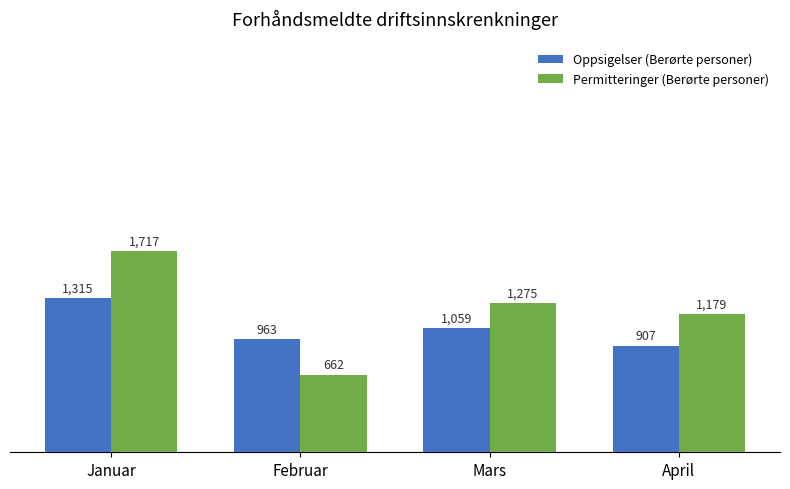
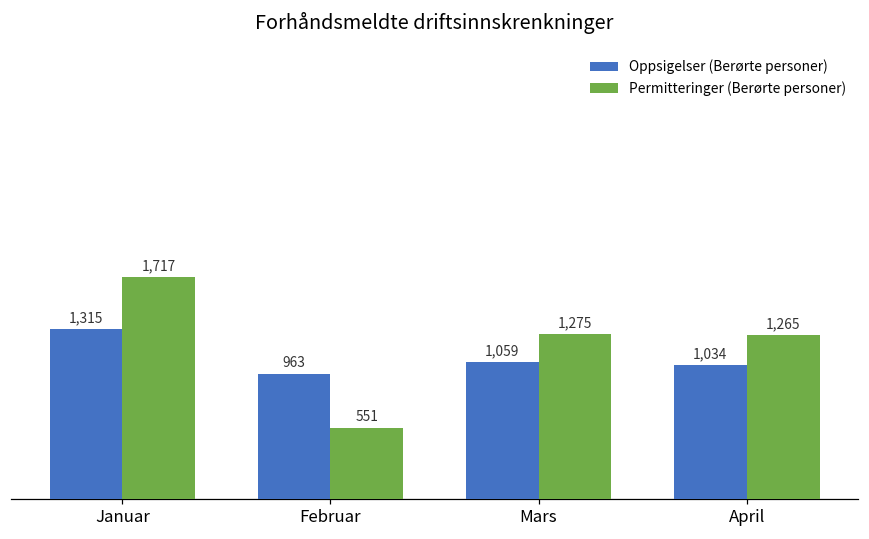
Permitteringer (Berørte personer), Februar: 662 -> 551
Oppsigelser (Berørte personer), April: 907 -> 1,034
Permitteringer (Berørte personer), April: 1,179 -> 1,265
